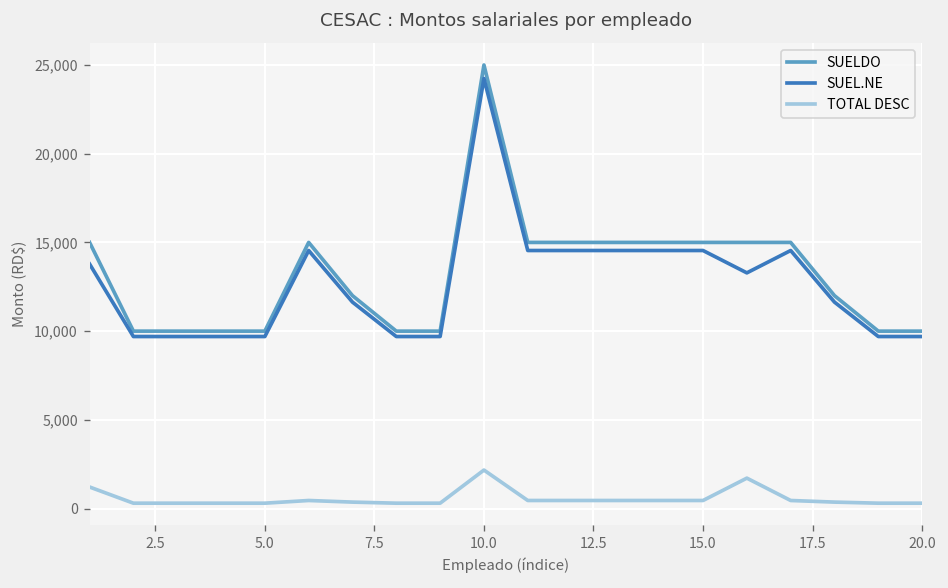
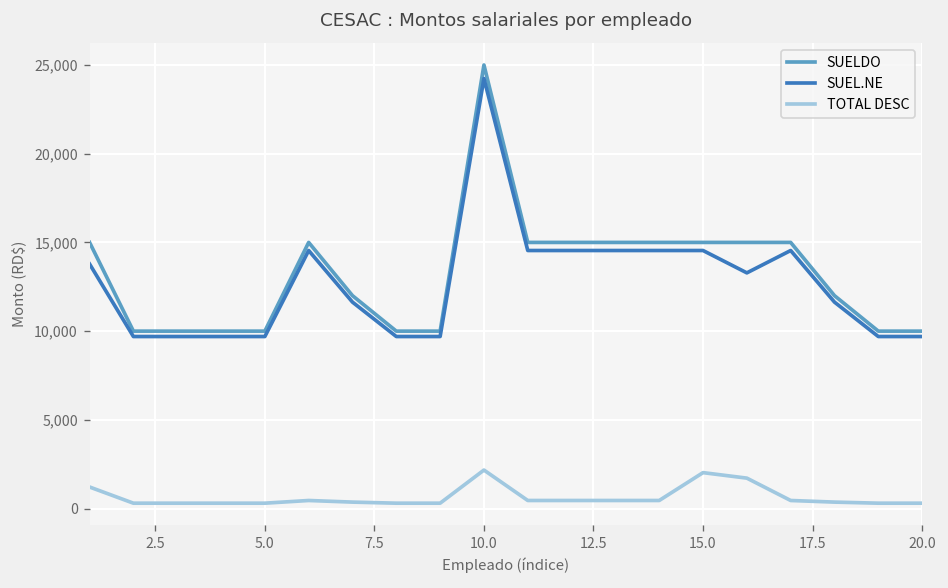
TOTAL DESC, 15.0: 500 -> 2,000
